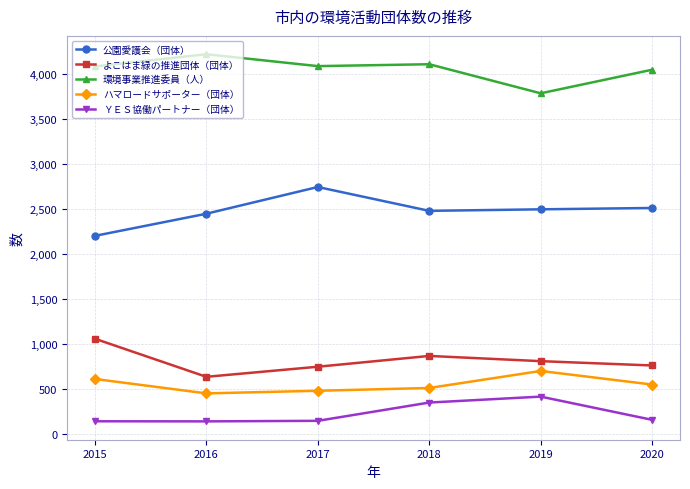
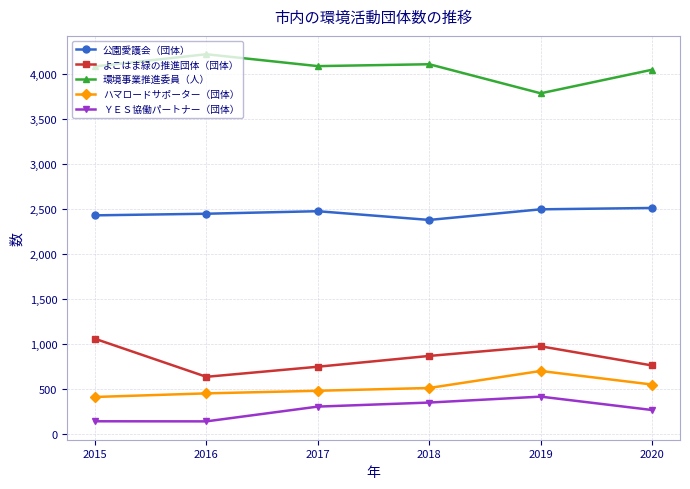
公園愛護会（団体）, 2015: 2,200 -> 2,400
ハマロードサポーター（団体）, 2015: 600 -> 400
公園愛護会（団体）, 2017: 2,700 -> 2,500
ＹＥＳ協働パートナー（団体）, 2017: 100 -> 300
公園愛護会（団体）, 2018: 2,500 -> 2,400
よこはま緑の推進団体（団体）, 2019: 800 -> 1,000
ＹＥＳ協働パートナー（団体）, 2020: 200 -> 300
